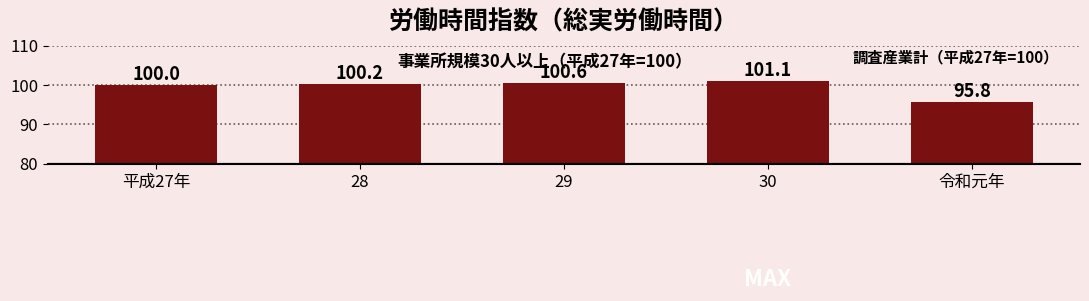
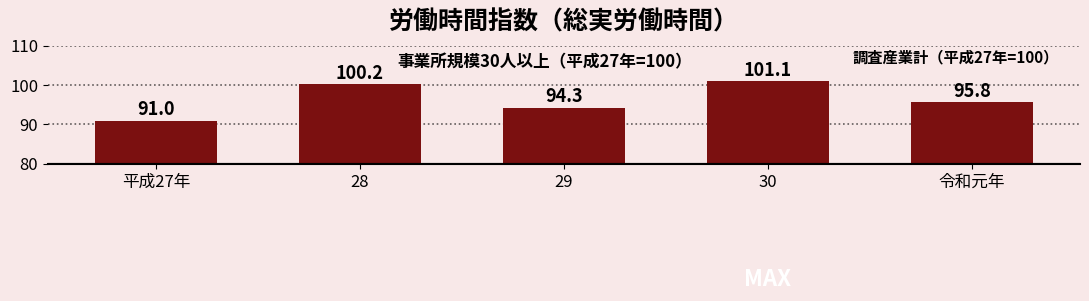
平成27年: 100.0 -> 91.0
29: 100.6 -> 94.3
